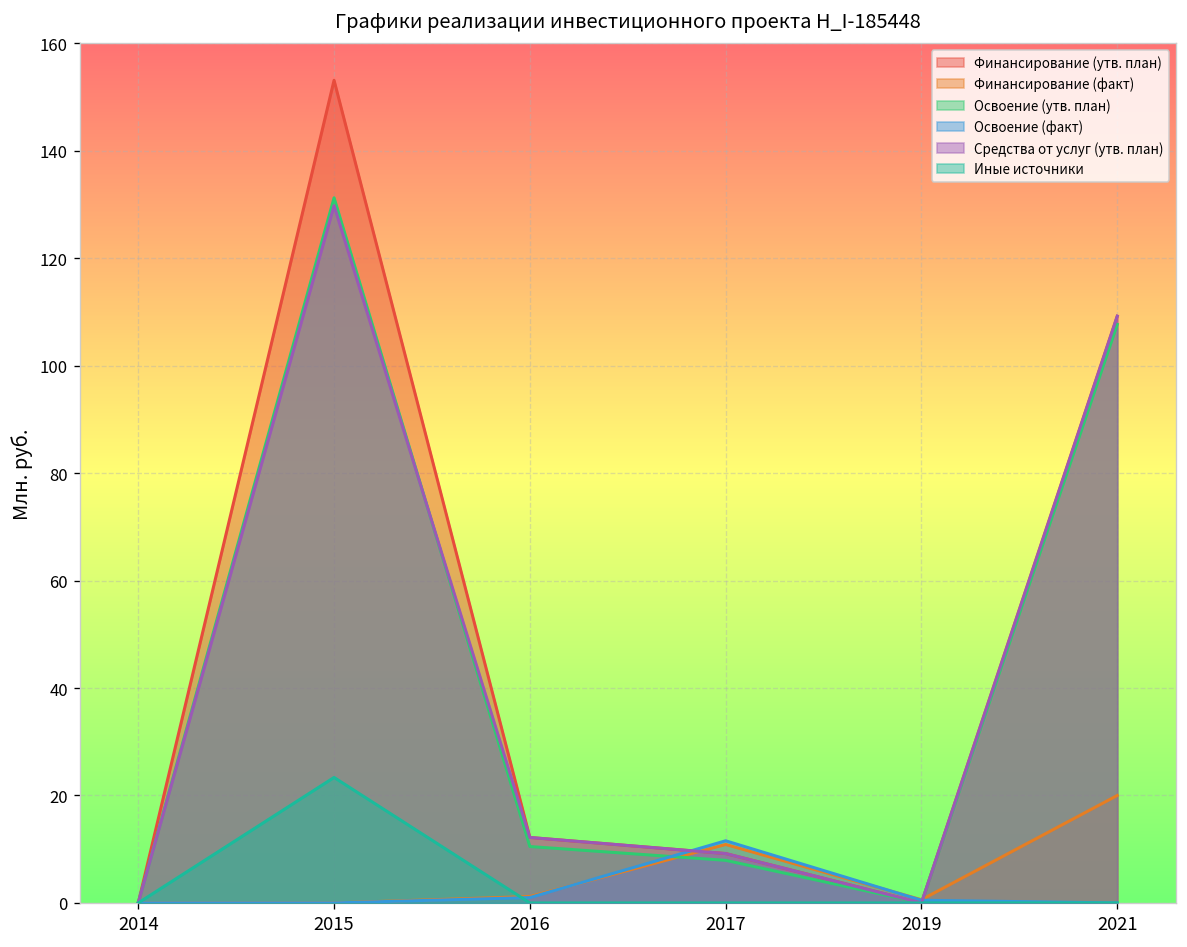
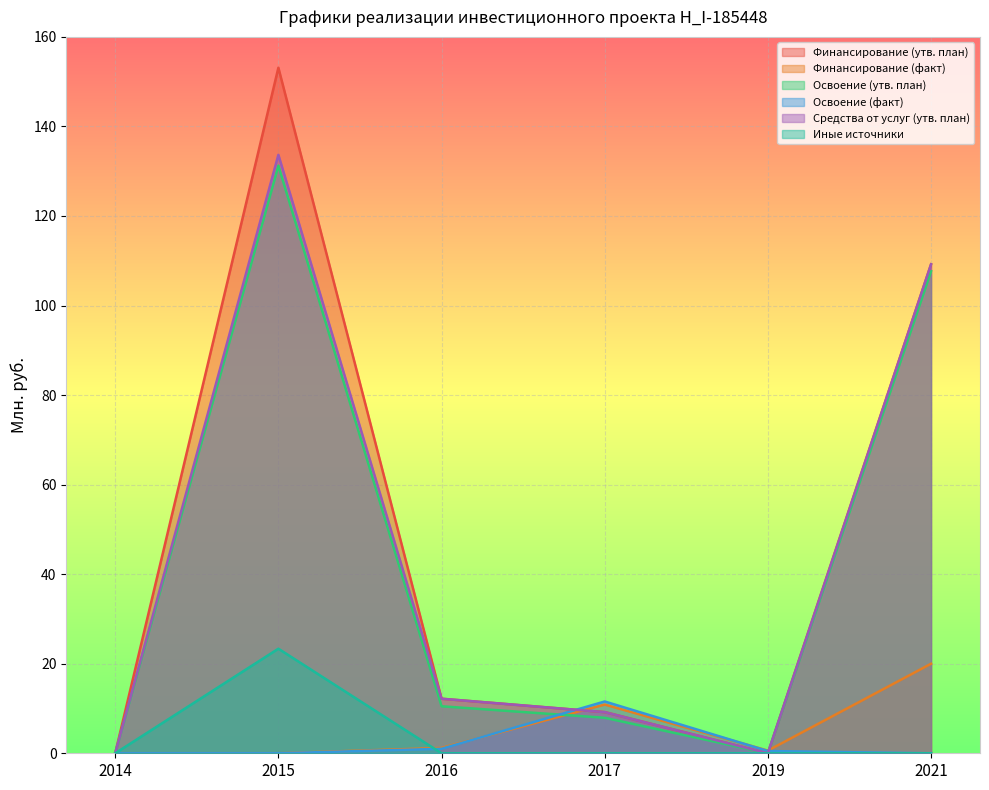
Средства от услуг (утв. план), 2015: 130 -> 134
